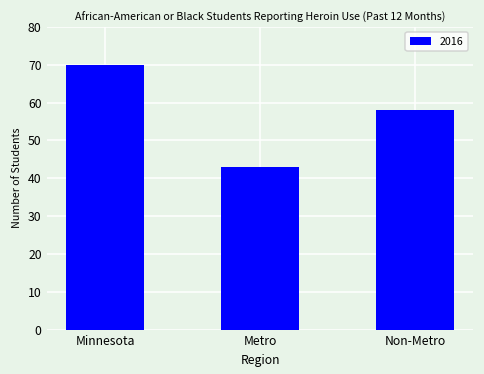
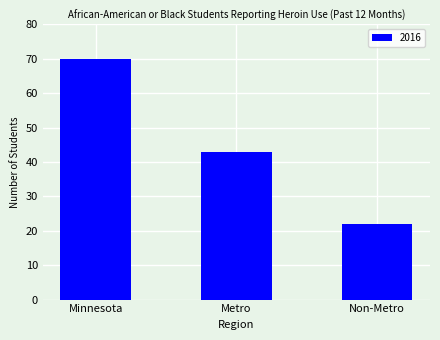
Non-Metro: 58 -> 22
